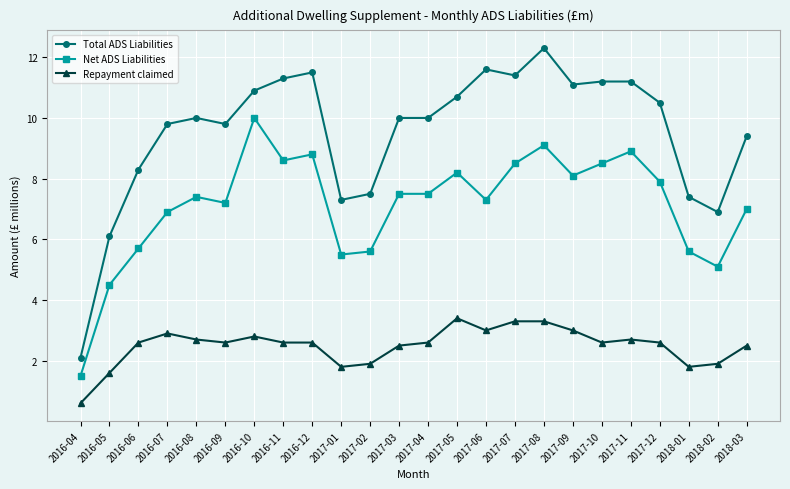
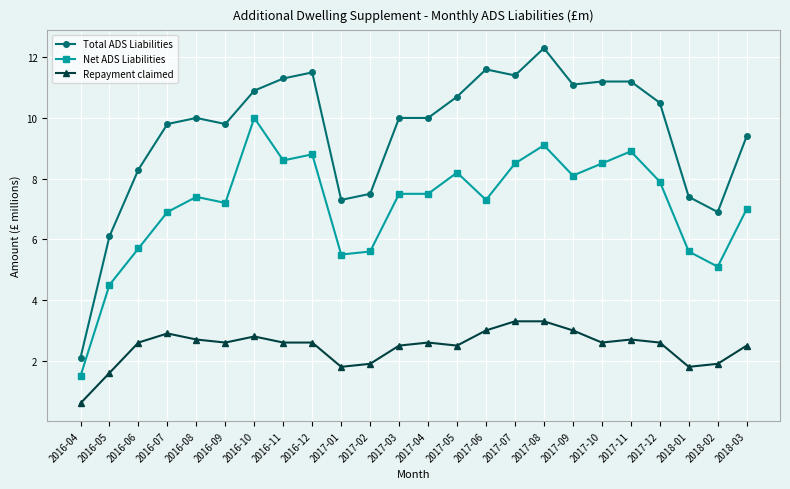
Repayment claimed, 2017-05: 3.4 -> 2.5
